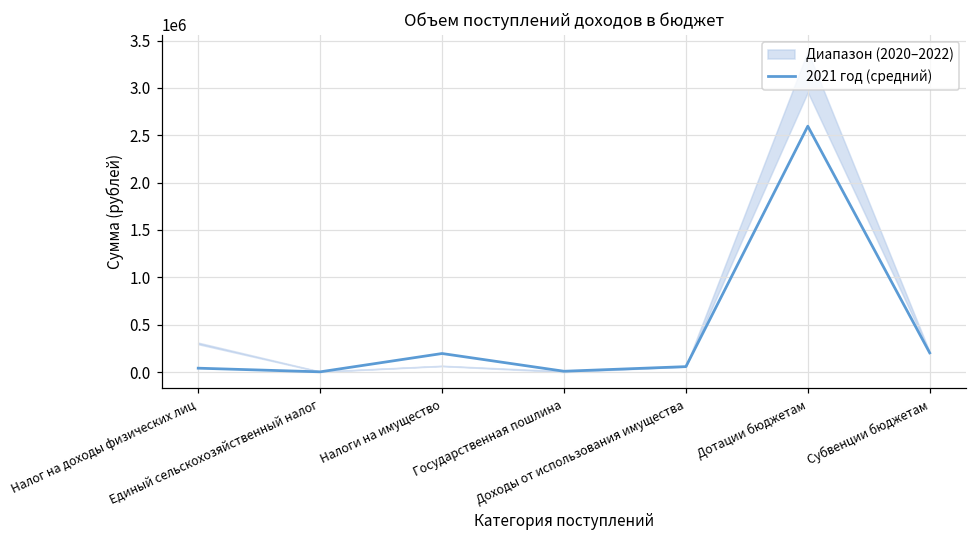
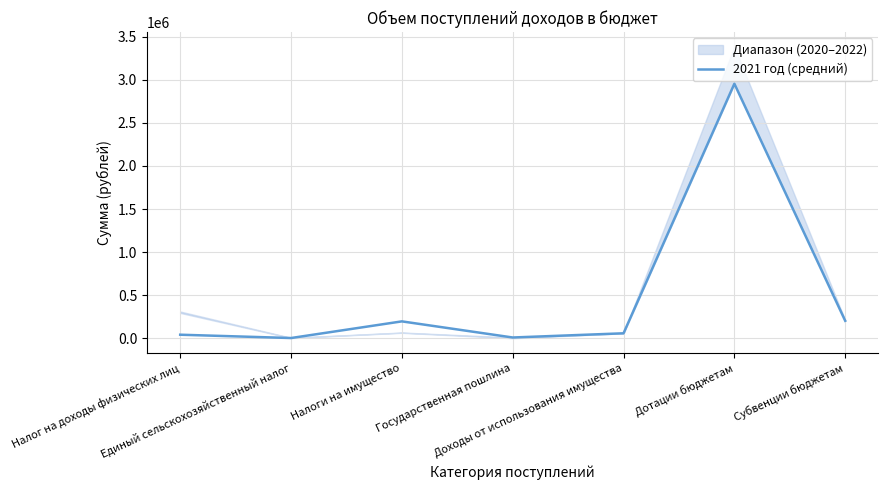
2021 год (средний), Дотации бюджетам: 2600000 -> 3000000
